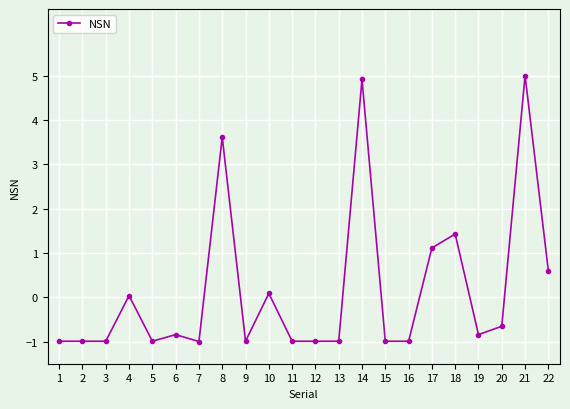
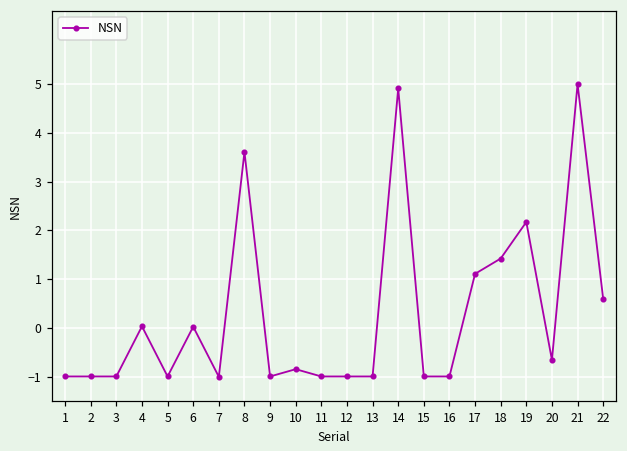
6: -0.8 -> 0.0
10: 0.1 -> -0.8
19: -0.8 -> 2.2
